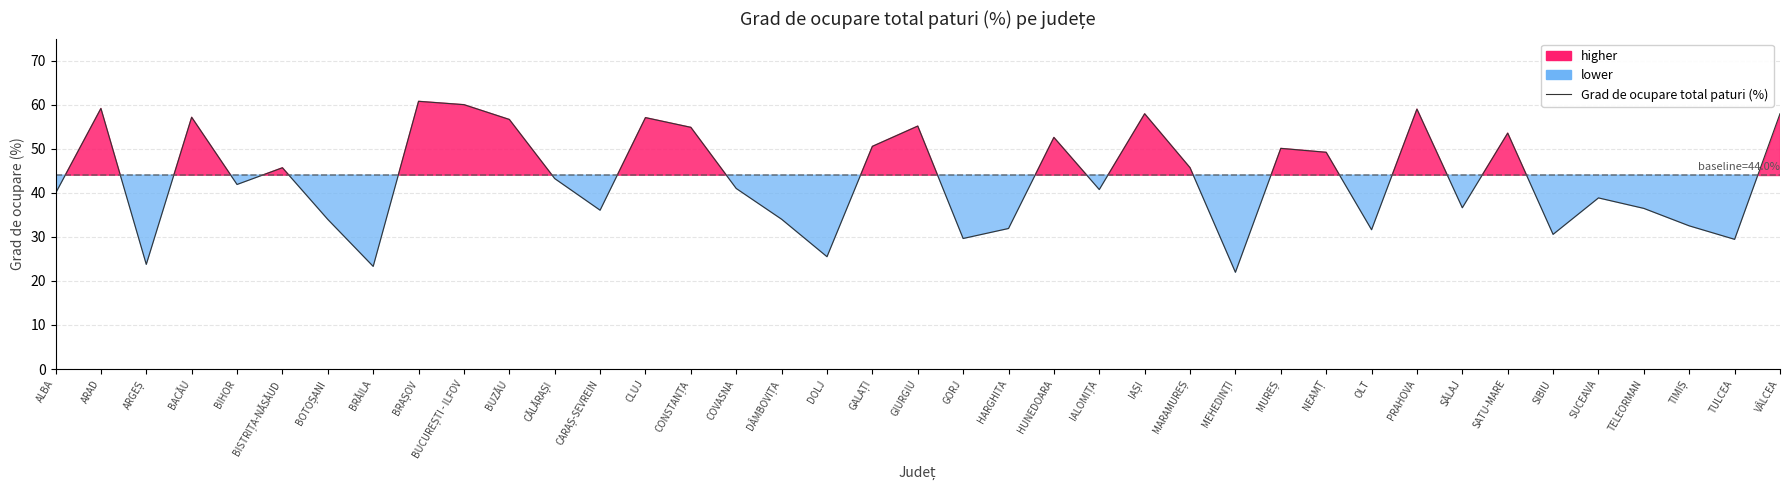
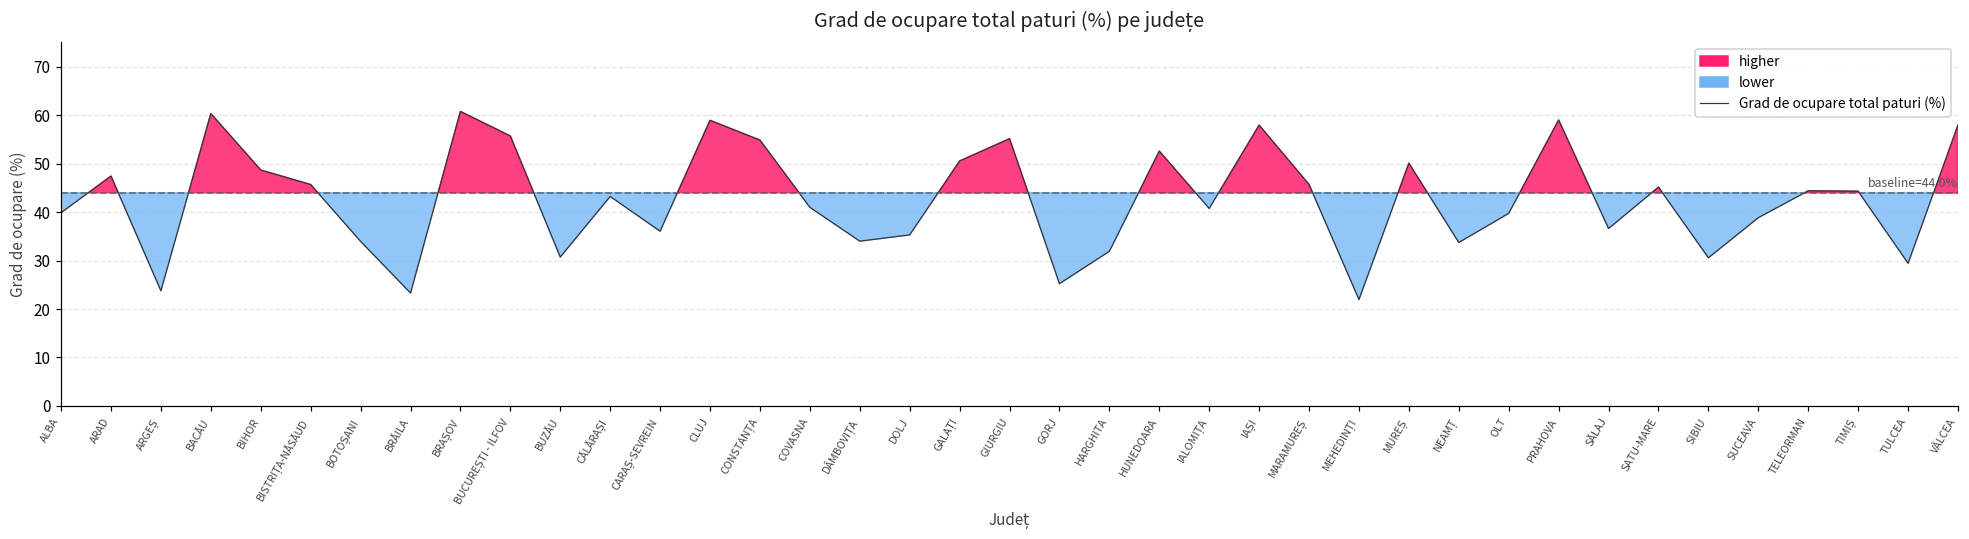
ARAD: 59 -> 47
BACĂU: 57 -> 60
BIHOR: 42 -> 49
BUCUREȘTI - ILFOV: 60 -> 56
BUZĂU: 57 -> 31
CLUJ: 57 -> 59
DOLJ: 26 -> 35
GORJ: 30 -> 25
NEAMȚ: 49 -> 34
OLT: 32 -> 40
SATU-MARE: 54 -> 45
TELEORMAN: 36 -> 44
TIMIȘ: 33 -> 44
